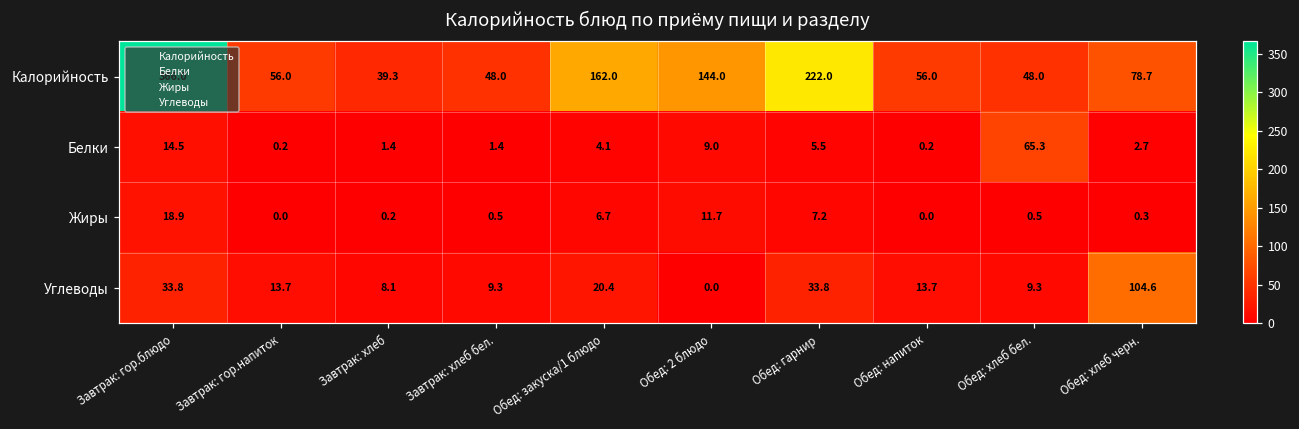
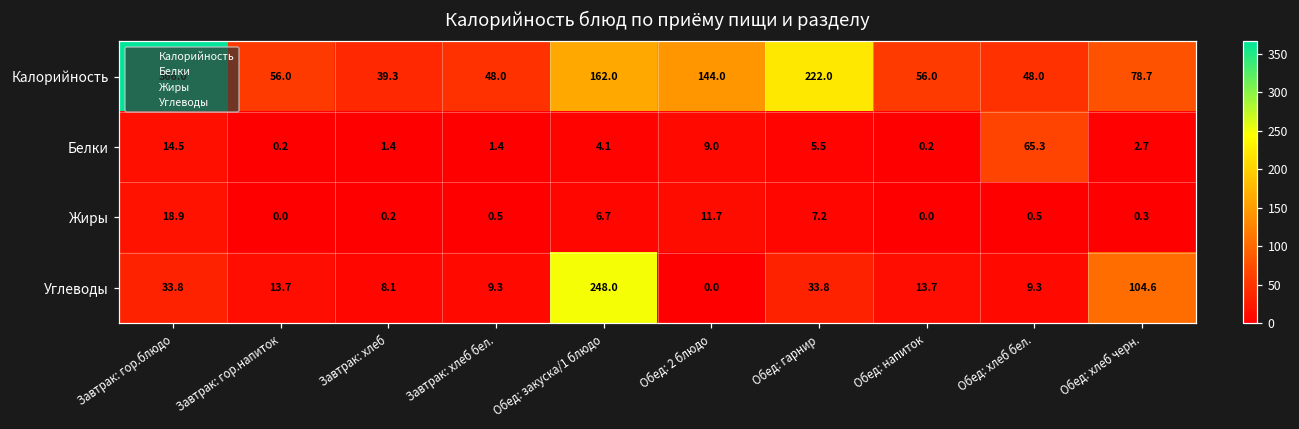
Углеводы, Обед: закуска/1 блюдо: 20.4 -> 248.0
